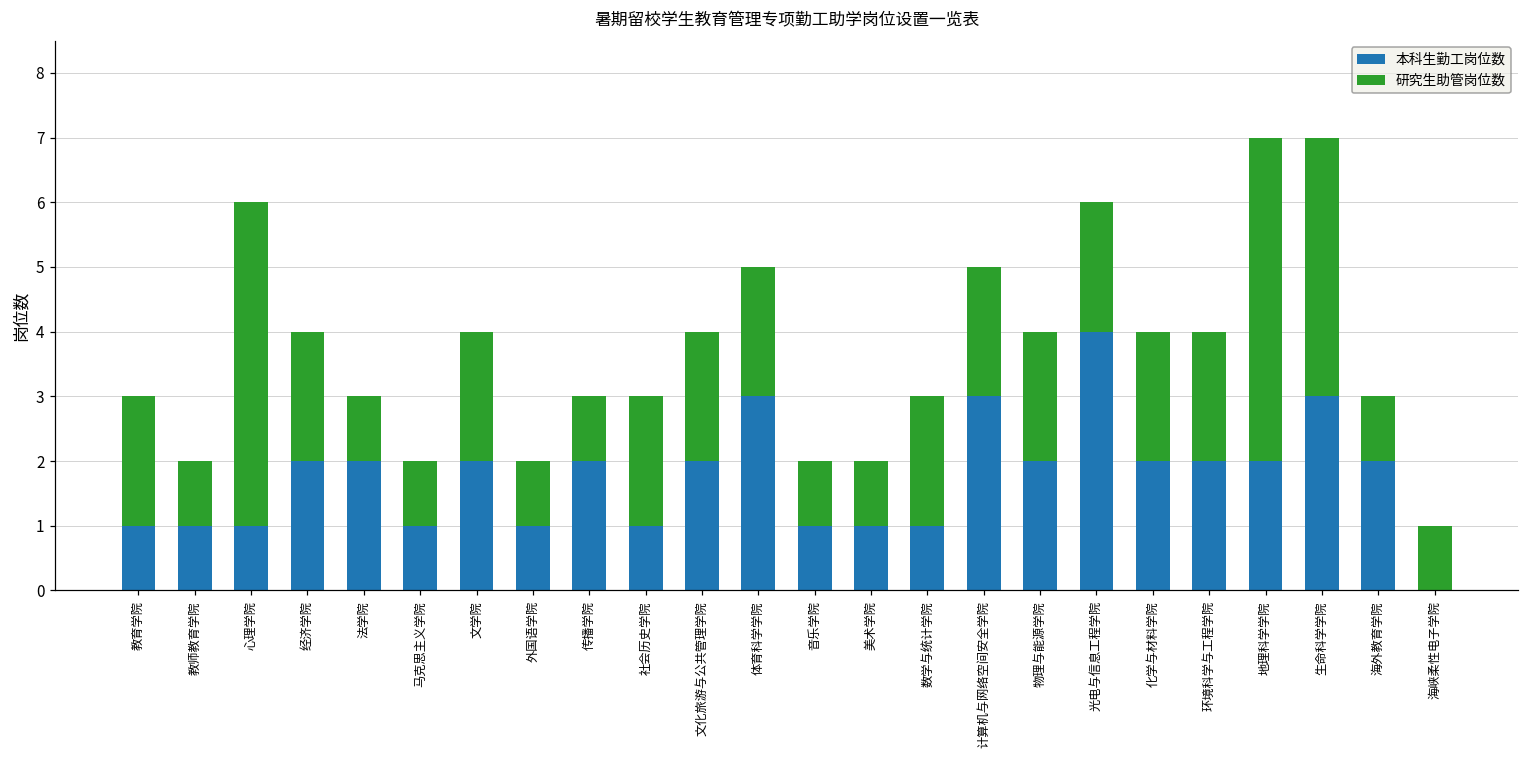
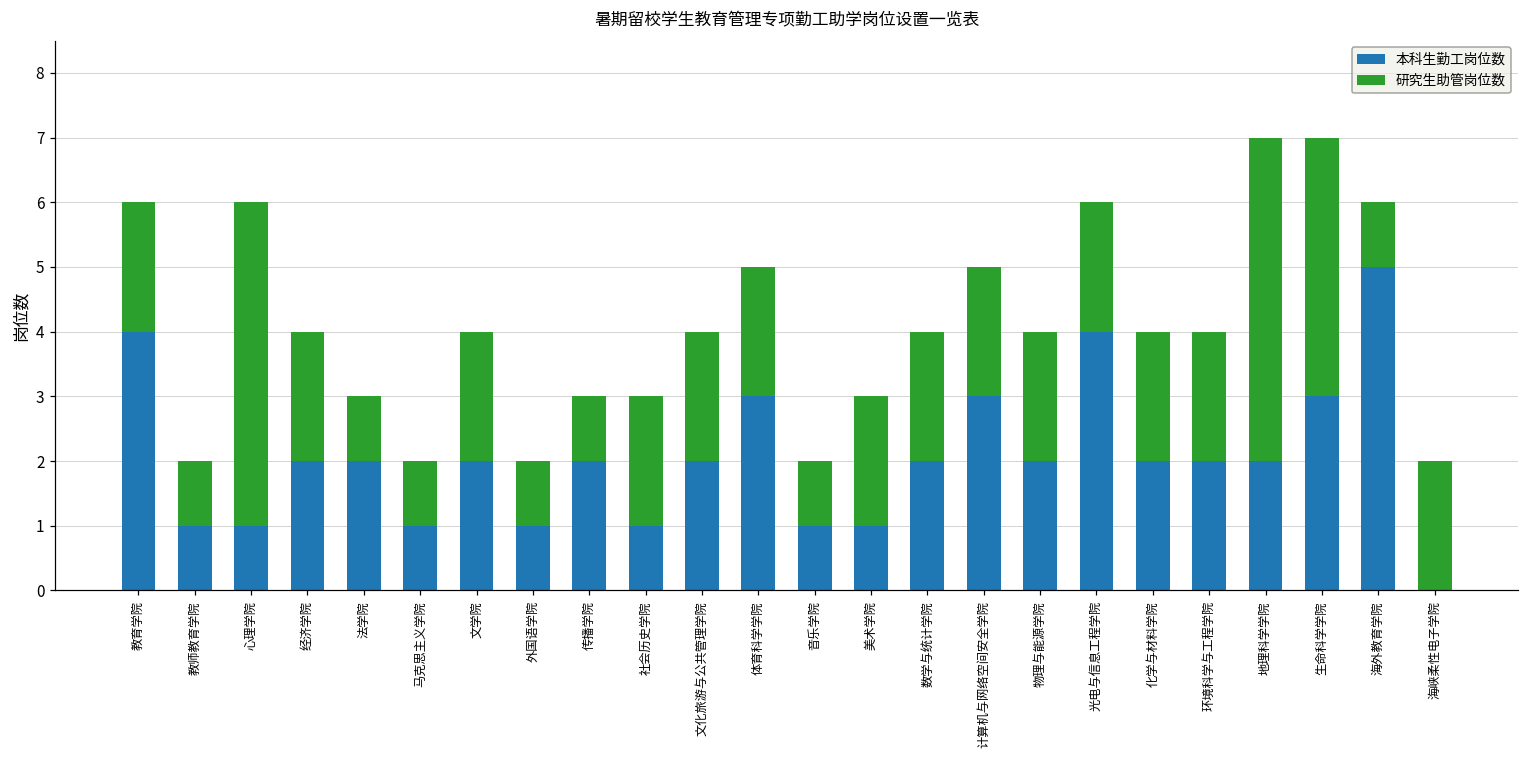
本科生勤工岗位数, 教育学院: 1 -> 4
研究生助管岗位数, 美术学院: 1 -> 2
本科生勤工岗位数, 数学与统计学院: 1 -> 2
本科生勤工岗位数, 海外教育学院: 2 -> 5
研究生助管岗位数, 海峡柔性电子学院: 1 -> 2
